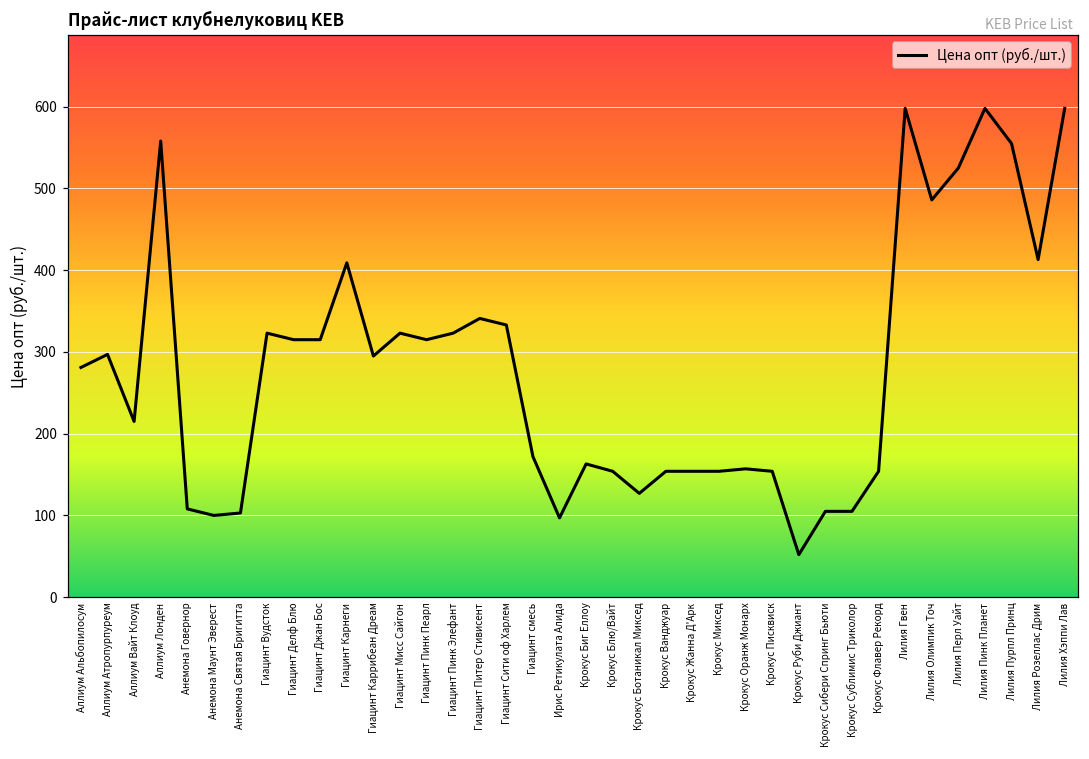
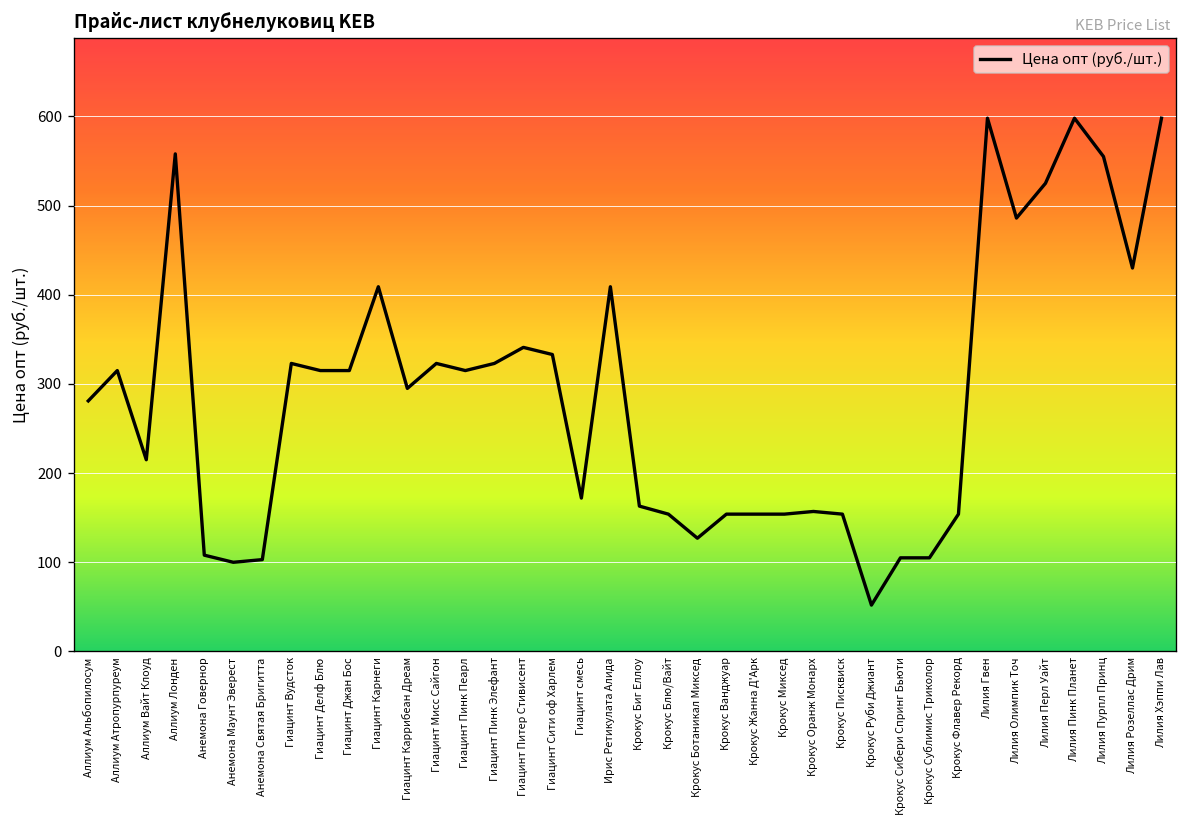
Аллиум Атропурпуреум: 300 -> 320
Ирис Ретикулата Алида: 100 -> 410
Лилия Розеллас Дрим: 410 -> 430
